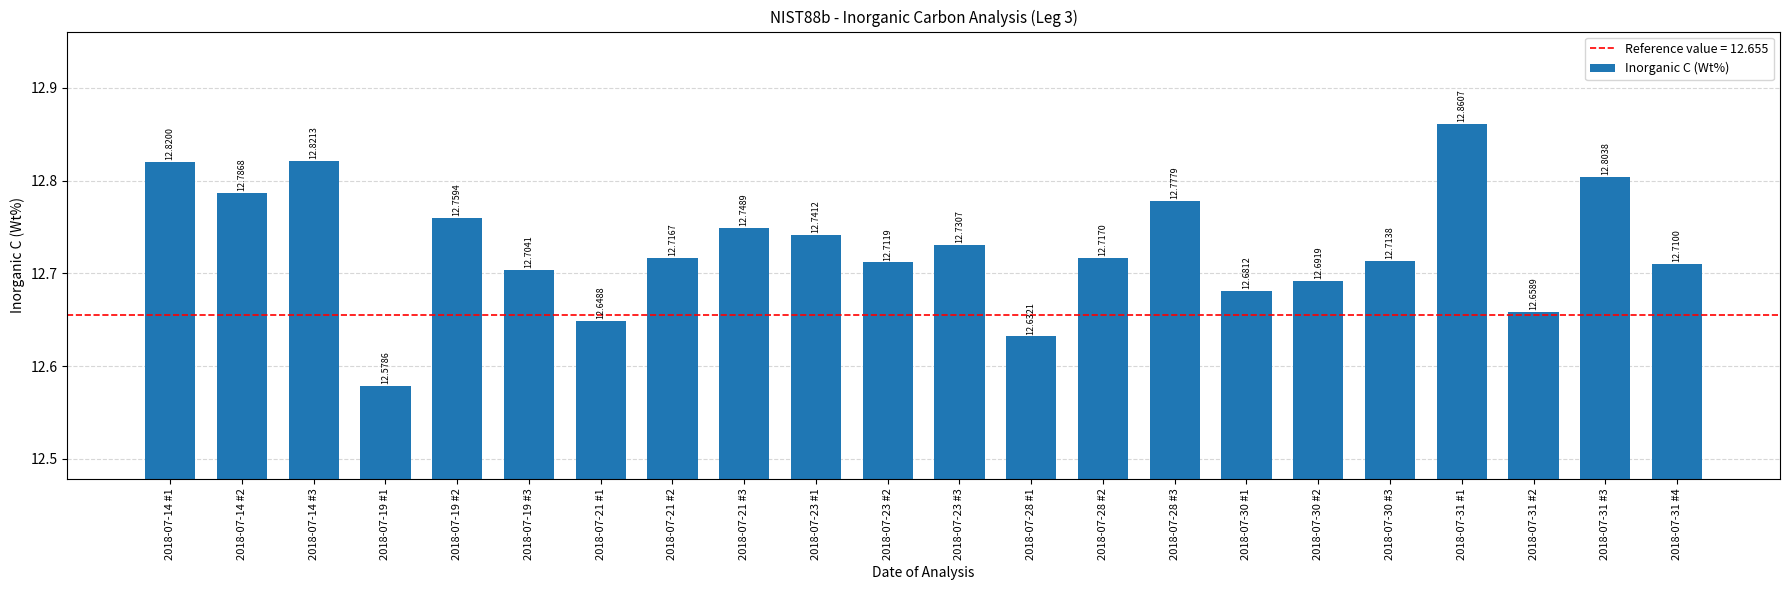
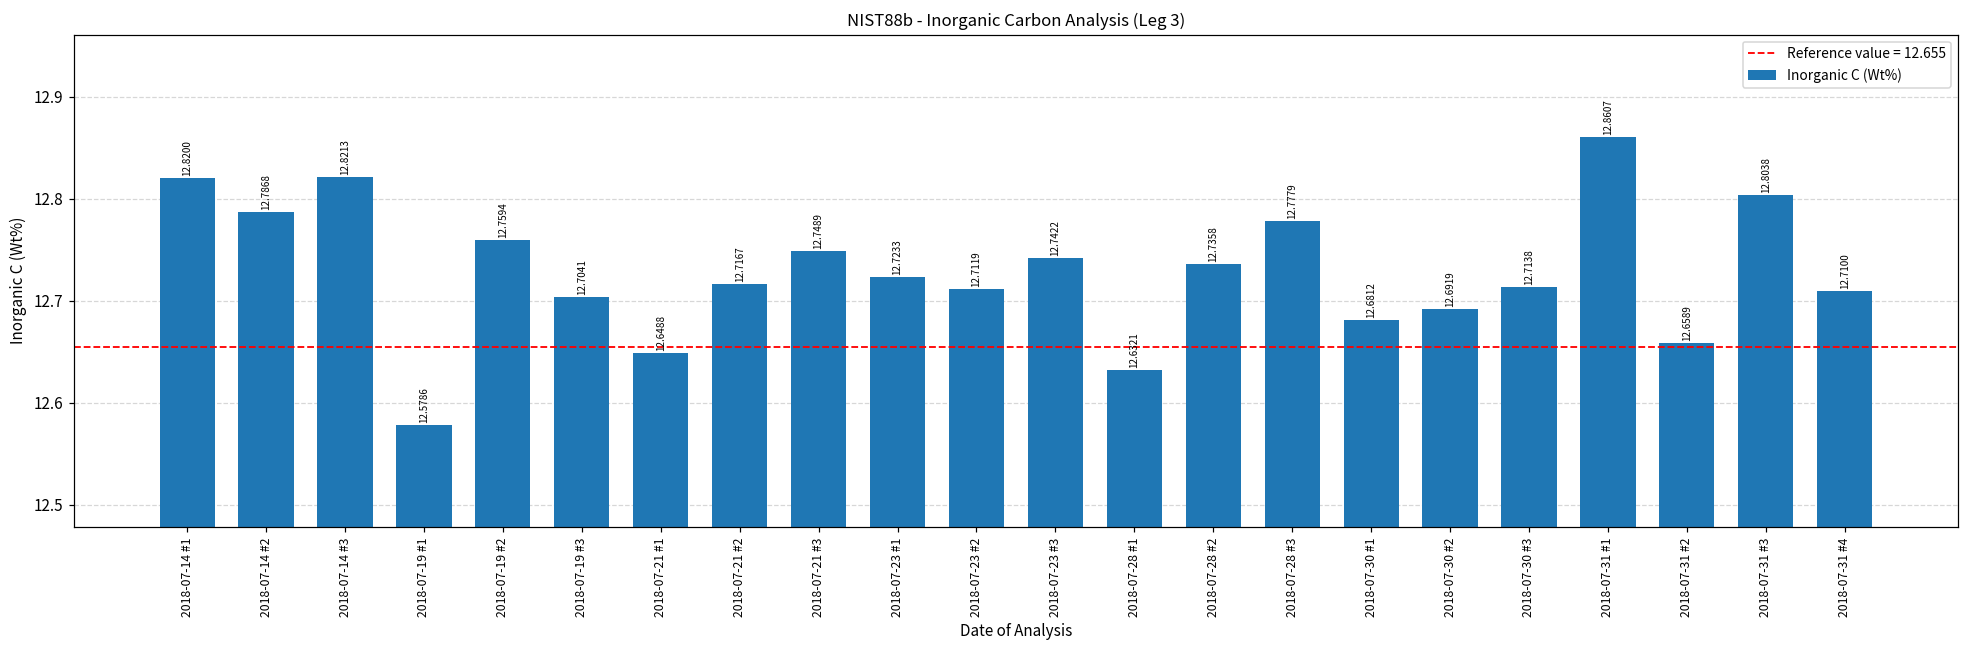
2018-07-23 #1: 12.7412 -> 12.7233
2018-07-23 #3: 12.7307 -> 12.7422
2018-07-28 #2: 12.7170 -> 12.7358
